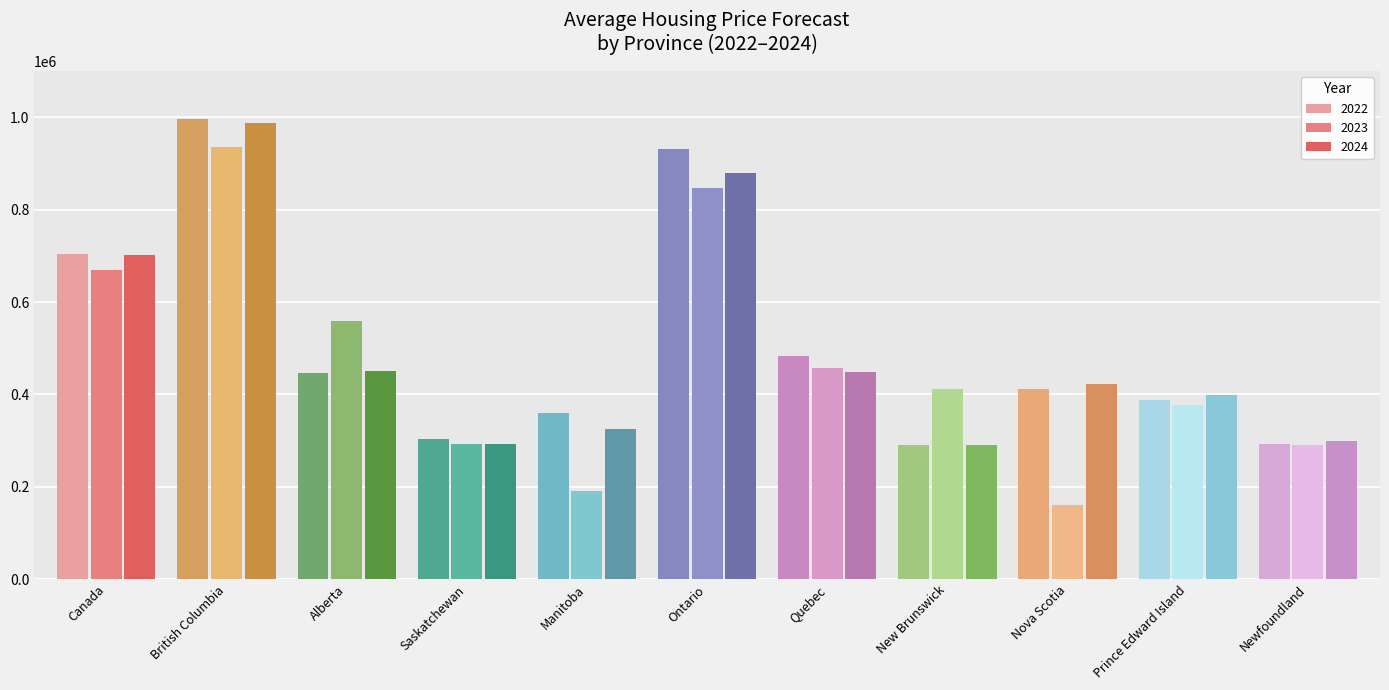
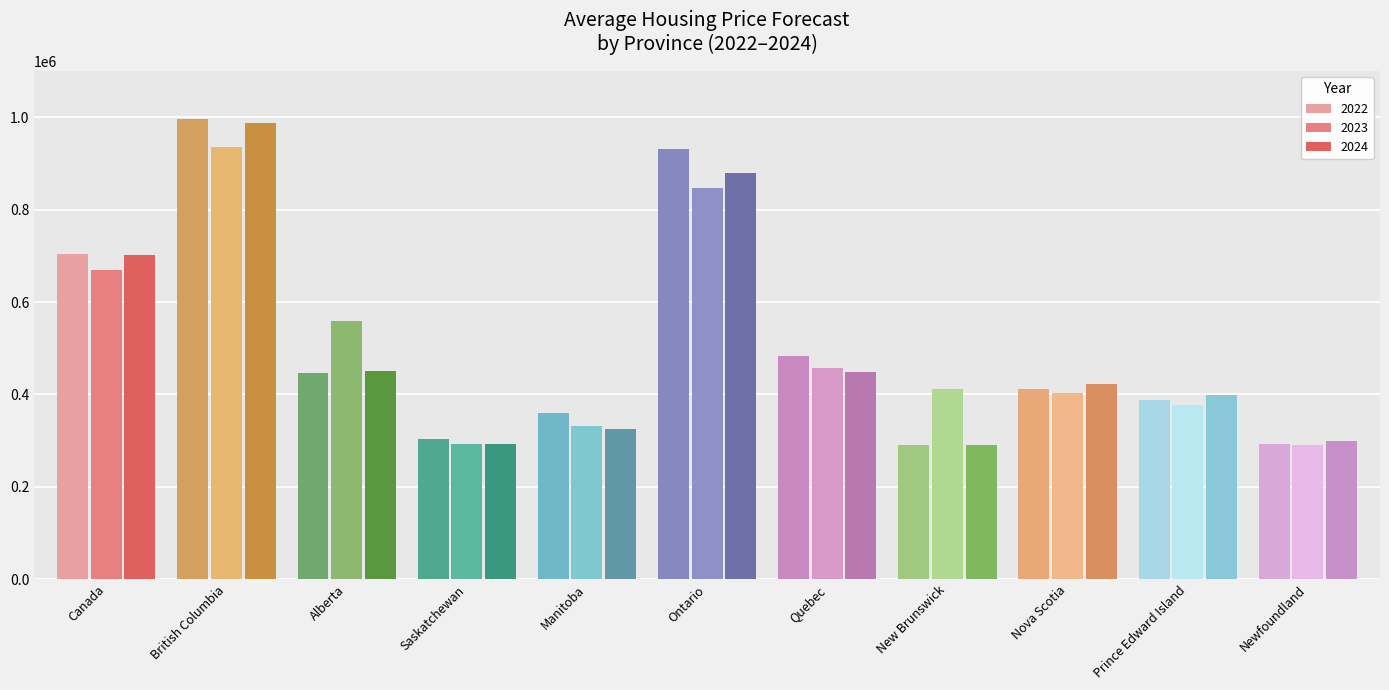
Manitoba: 190000 -> 330000
Nova Scotia: 160000 -> 400000
